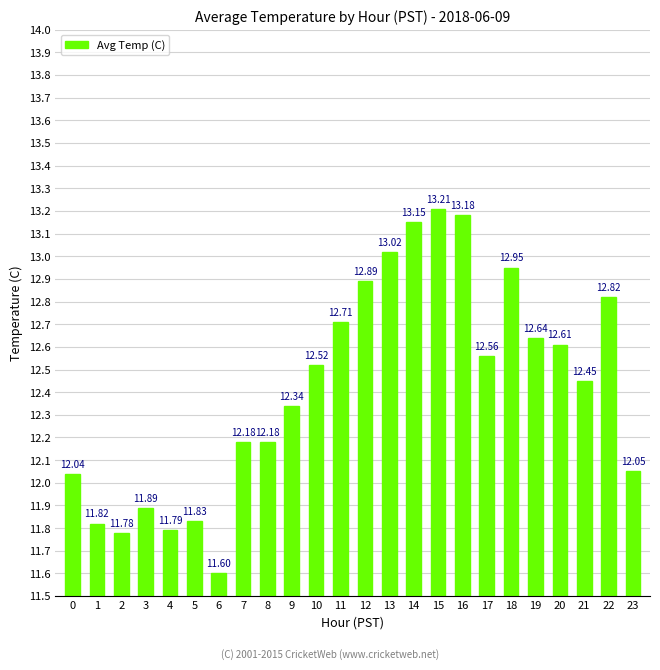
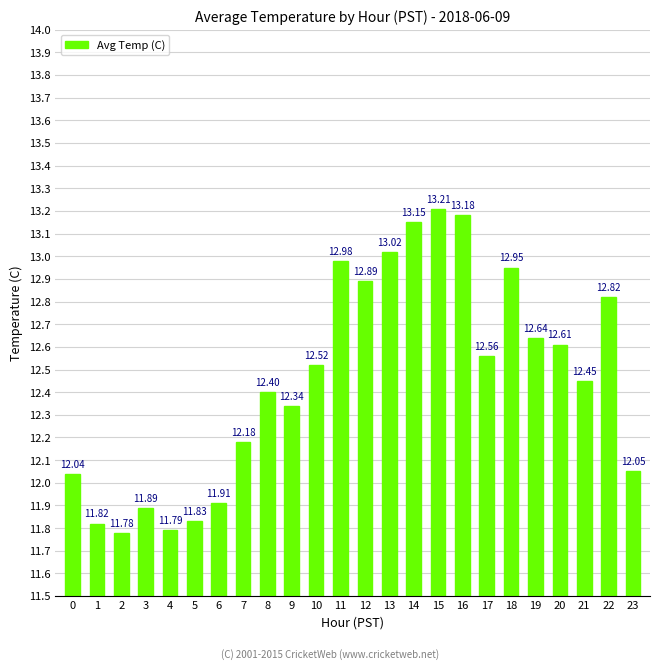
6: 11.60 -> 11.91
8: 12.18 -> 12.40
11: 12.71 -> 12.98
